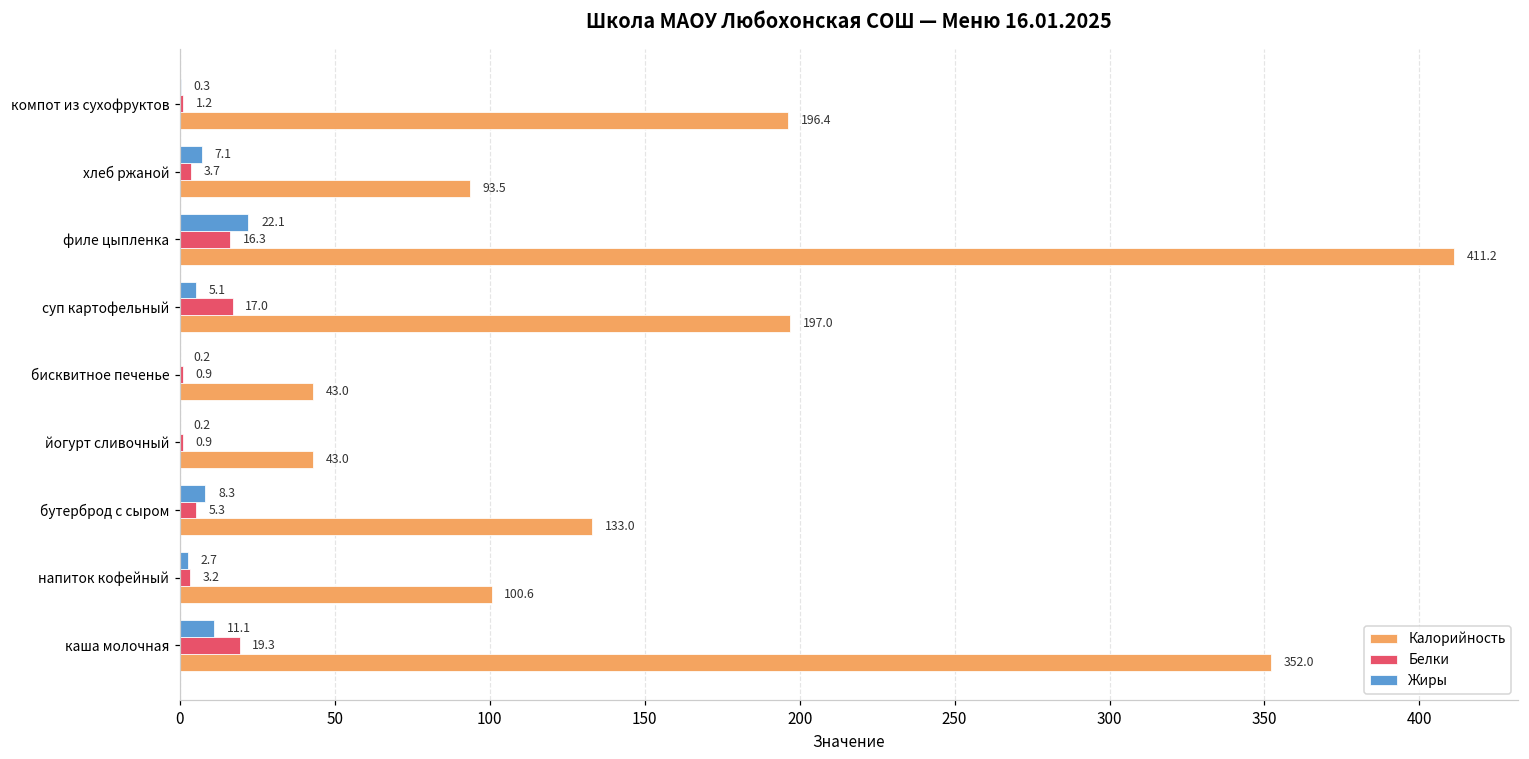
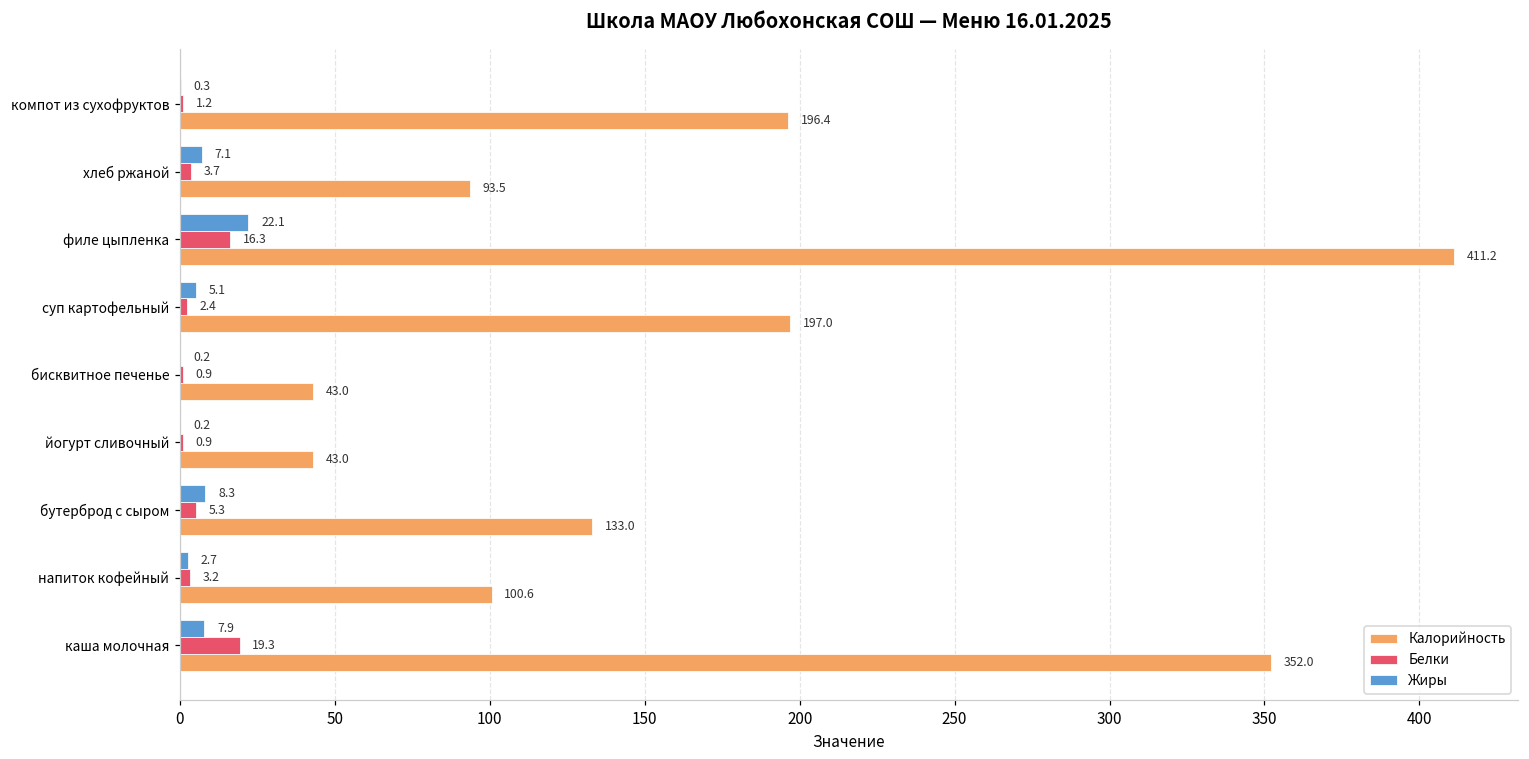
Белки, суп картофельный: 17.0 -> 2.4
Жиры, каша молочная: 11.1 -> 7.9
